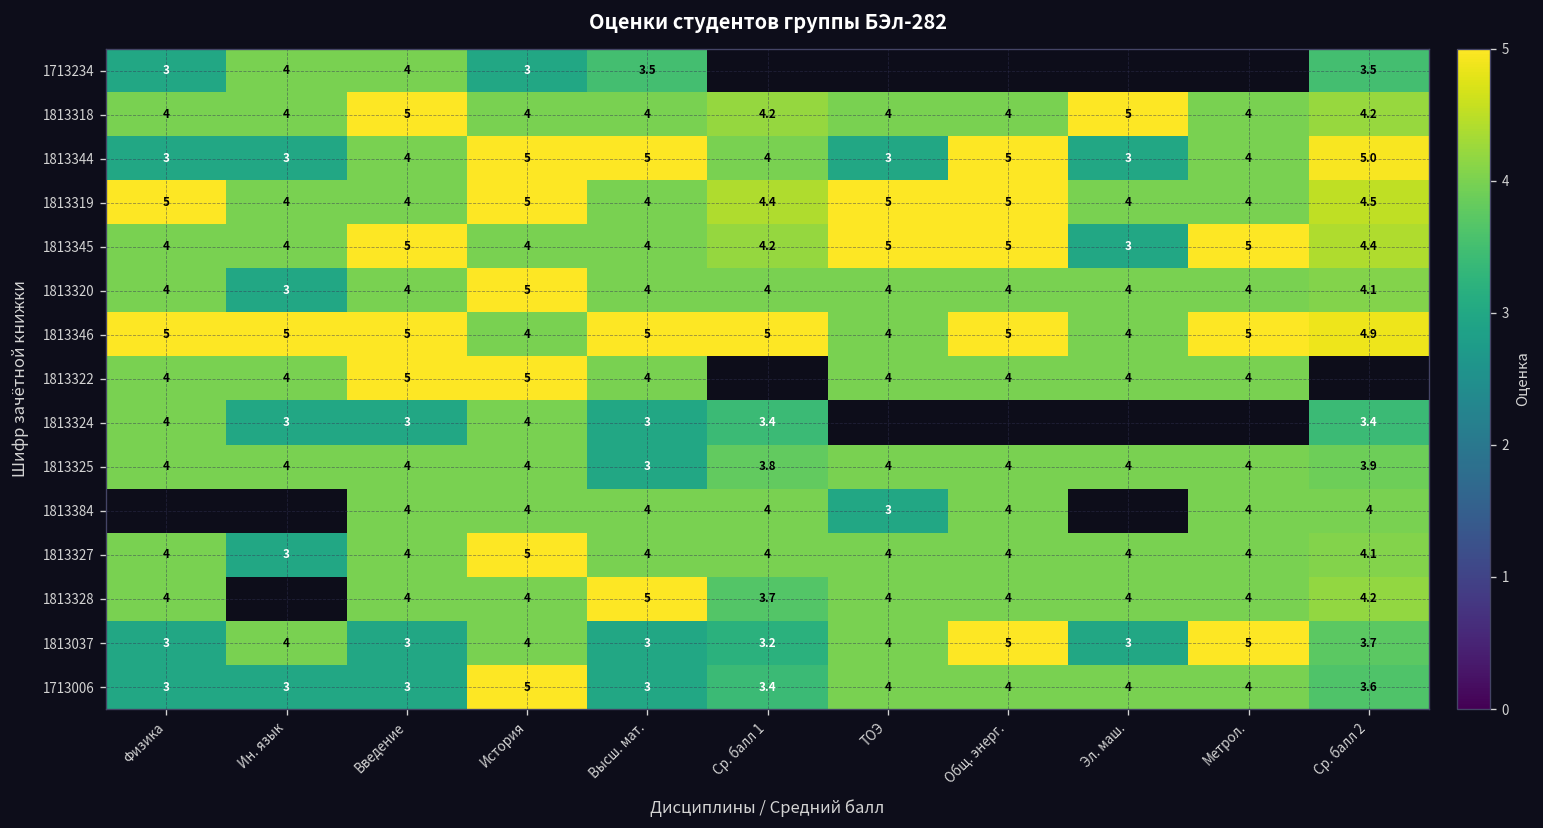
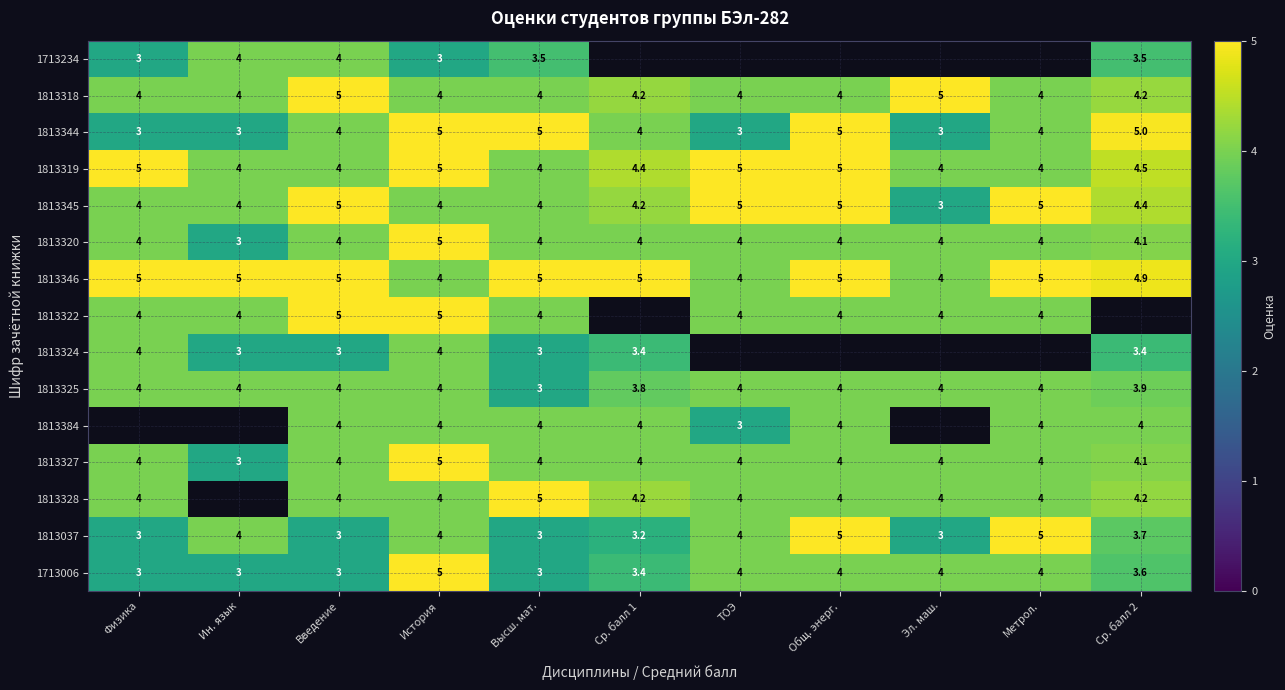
1813328, Ср. балл 1: 3.7 -> 4.2
